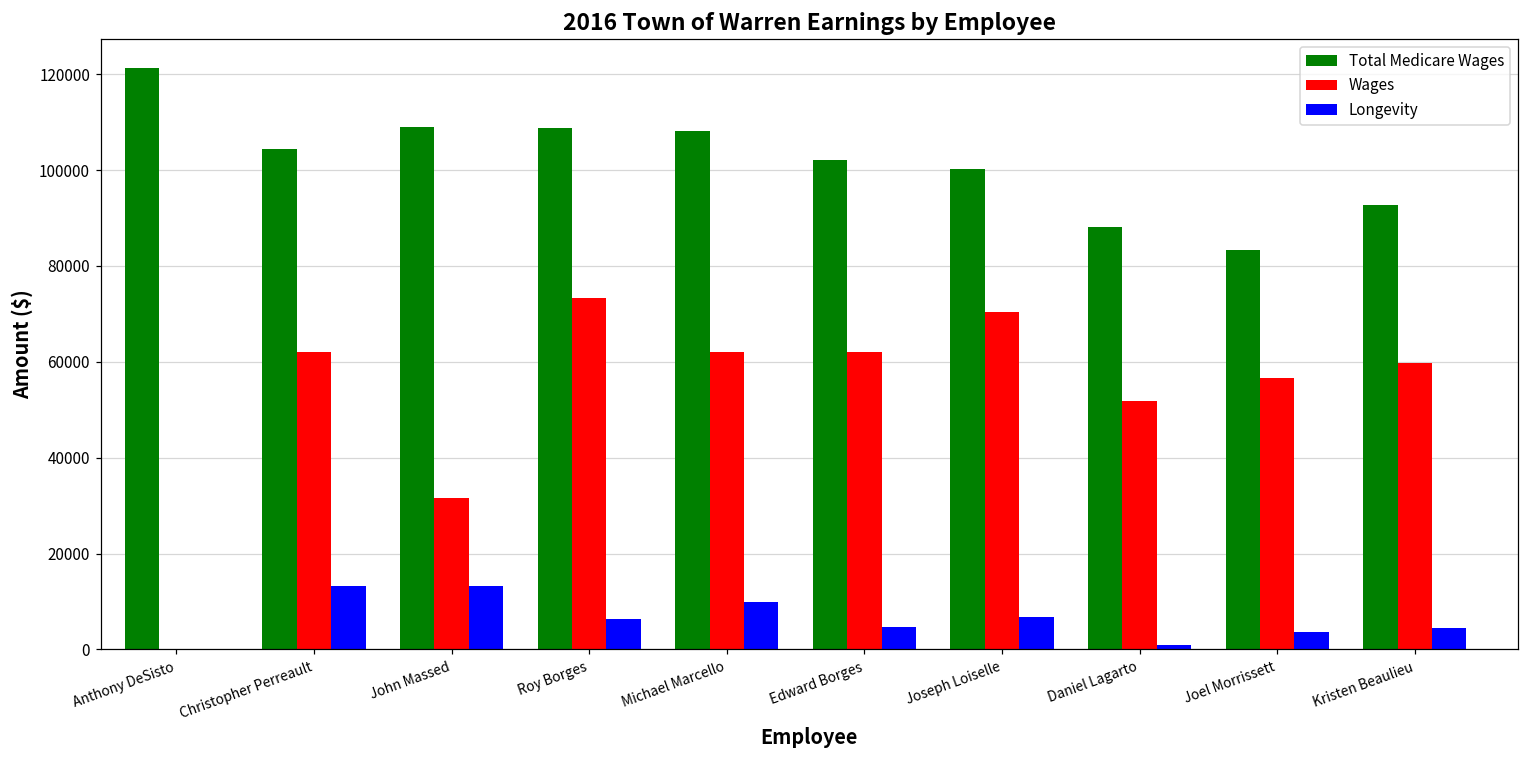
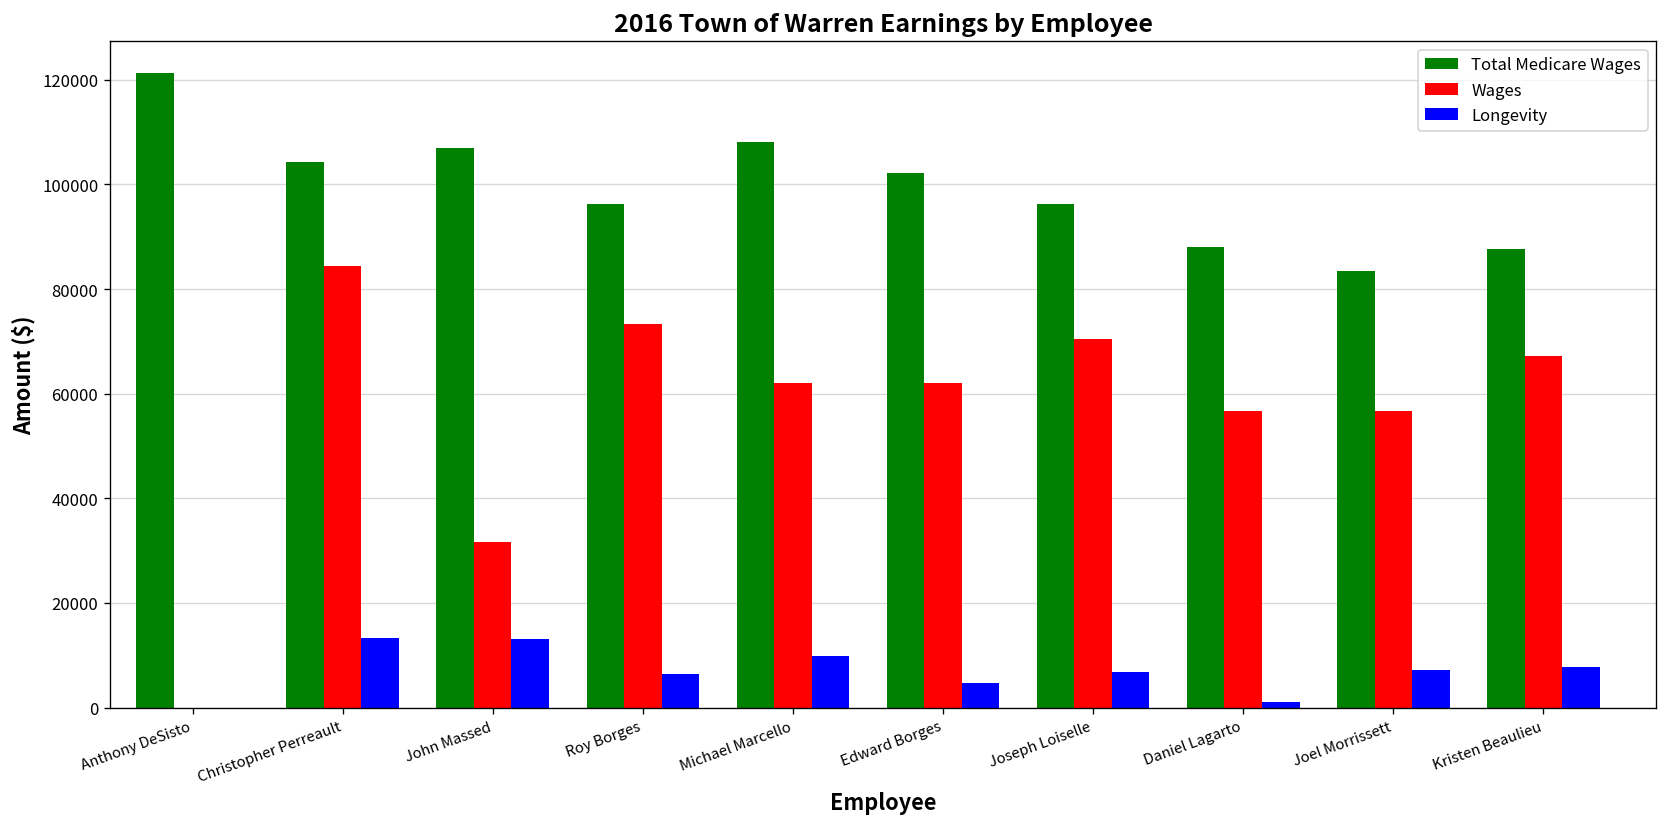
Wages, Christopher Perreault: 62000 -> 84000
Total Medicare Wages, John Massed: 109000 -> 107000
Total Medicare Wages, Roy Borges: 109000 -> 96000
Total Medicare Wages, Joseph Loiselle: 100000 -> 96000
Wages, Daniel Lagarto: 52000 -> 57000
Longevity, Joel Morrissett: 4000 -> 7000
Total Medicare Wages, Kristen Beaulieu: 93000 -> 88000
Wages, Kristen Beaulieu: 60000 -> 67000
Longevity, Kristen Beaulieu: 5000 -> 8000
